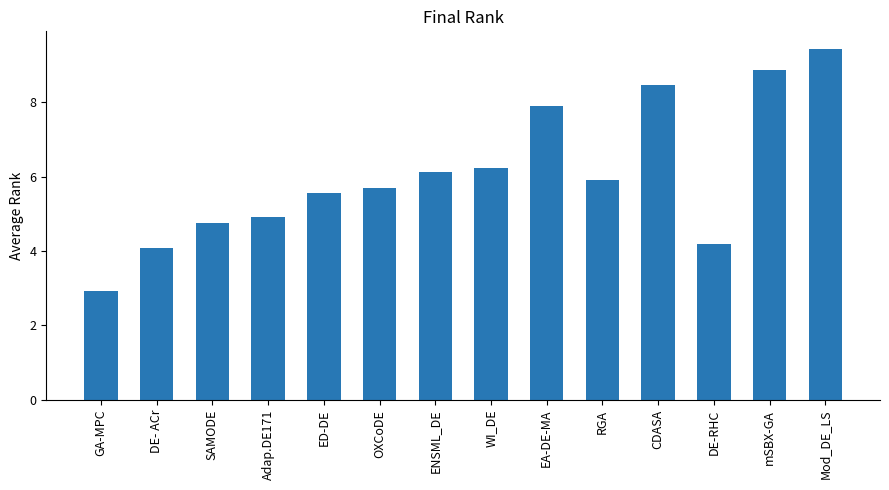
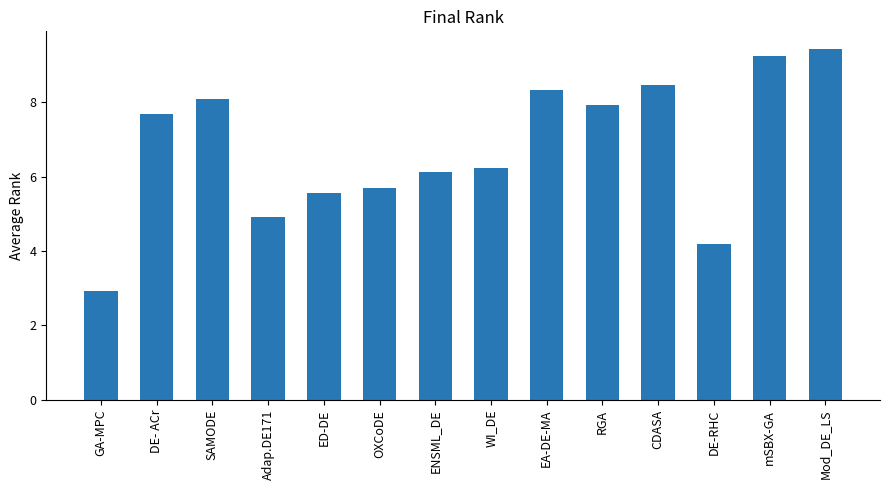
DE- ACr: 4.1 -> 7.7
SAMODE: 4.8 -> 8.1
EA-DE-MA: 7.9 -> 8.3
RGA: 5.9 -> 7.9
mSBX-GA: 8.9 -> 9.3
